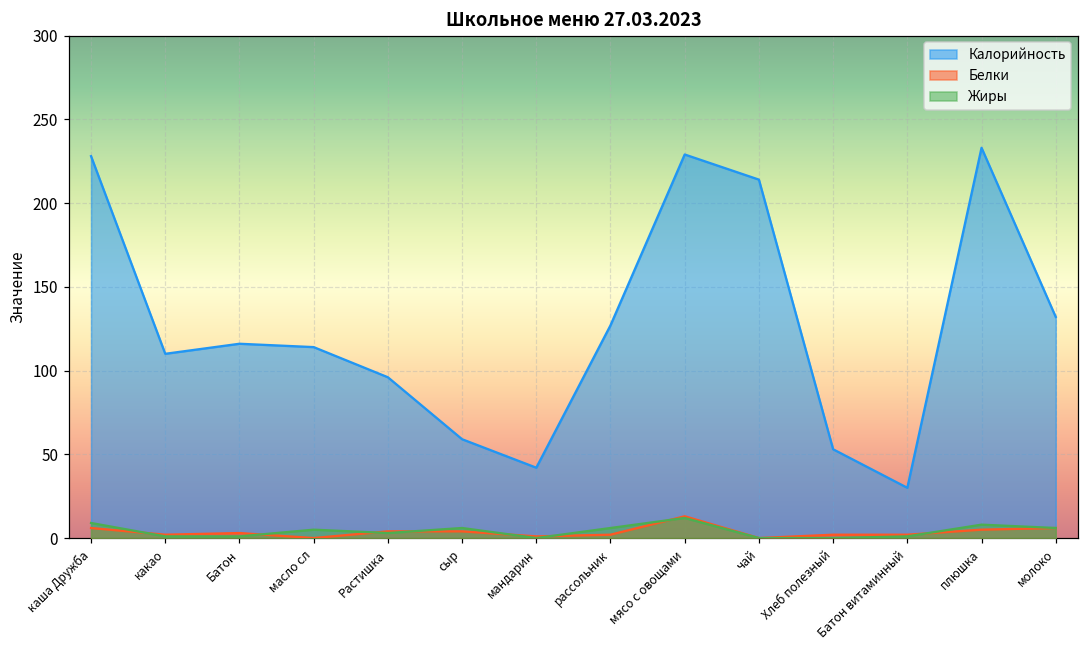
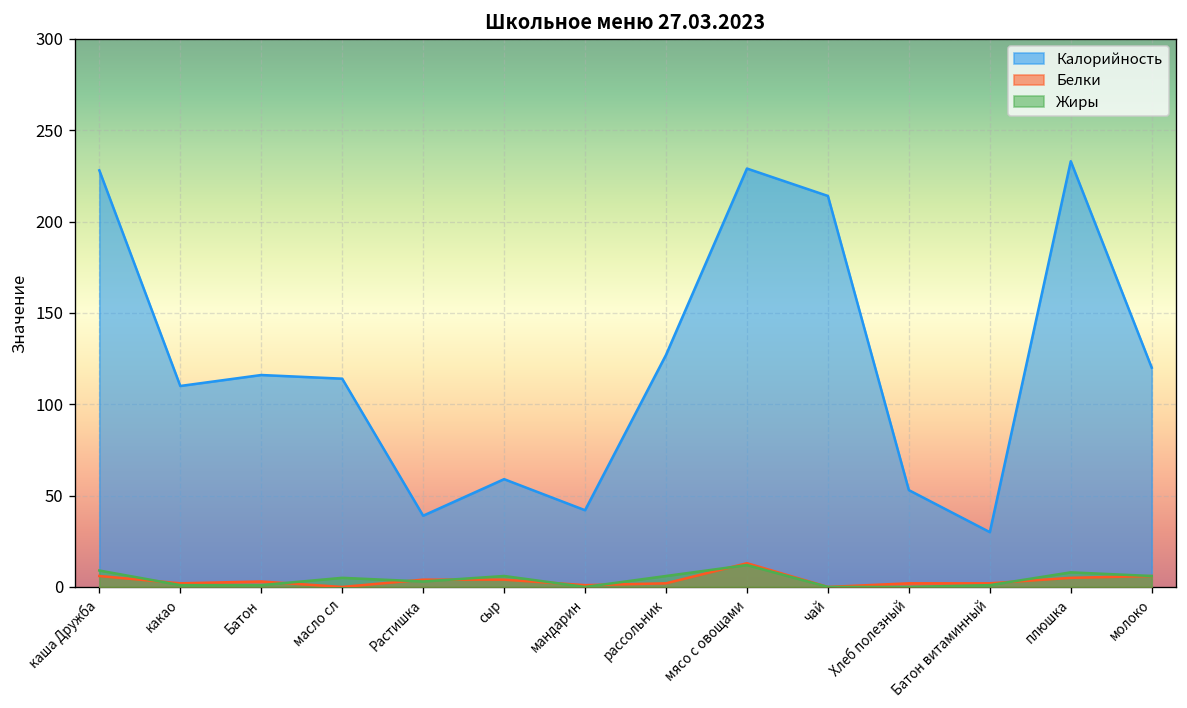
Калорийность, Растишка: 96 -> 39
Калорийность, молоко: 132 -> 120
